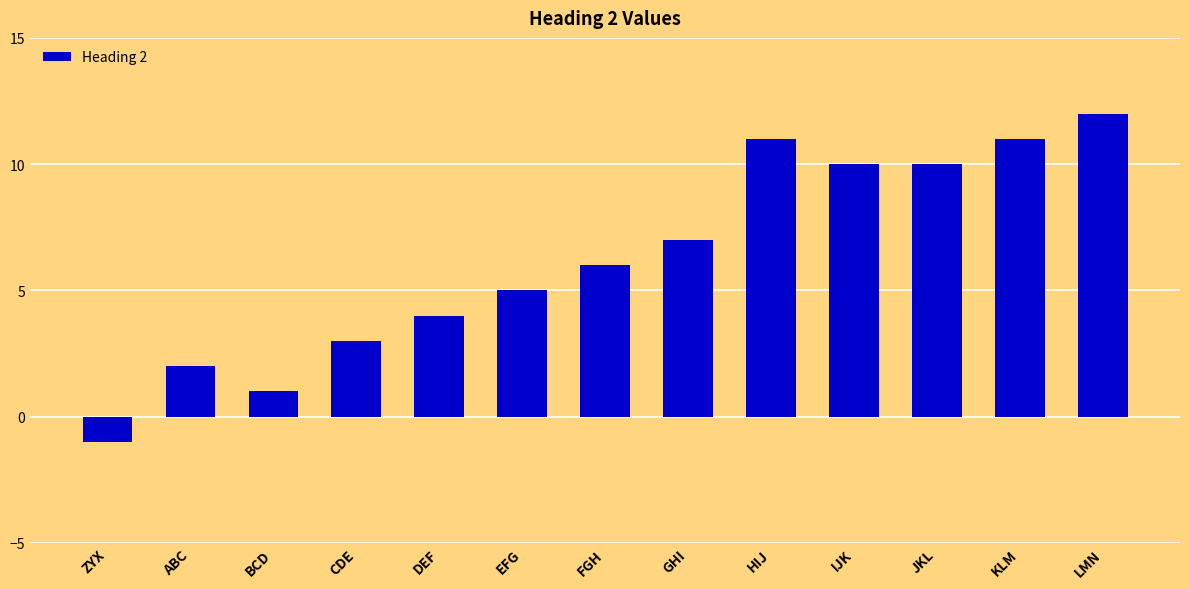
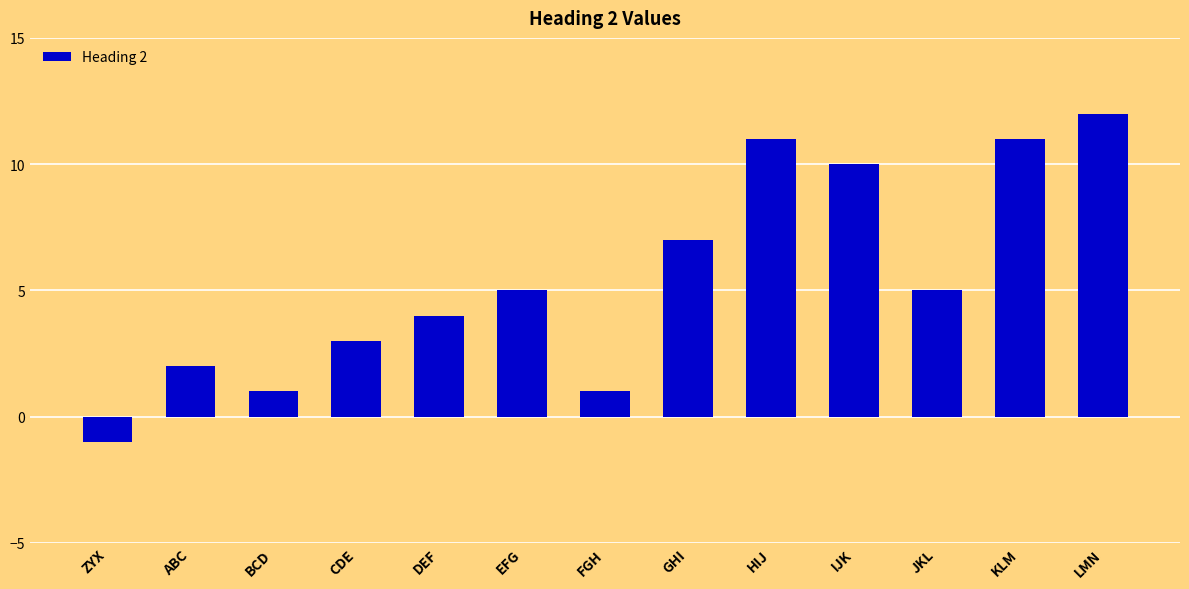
FGH: 6 -> 1
JKL: 10 -> 5
